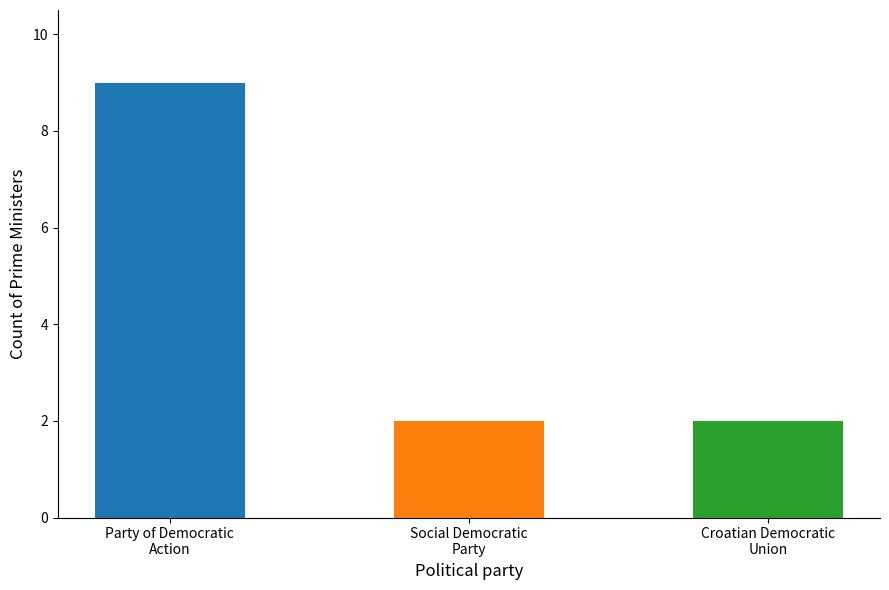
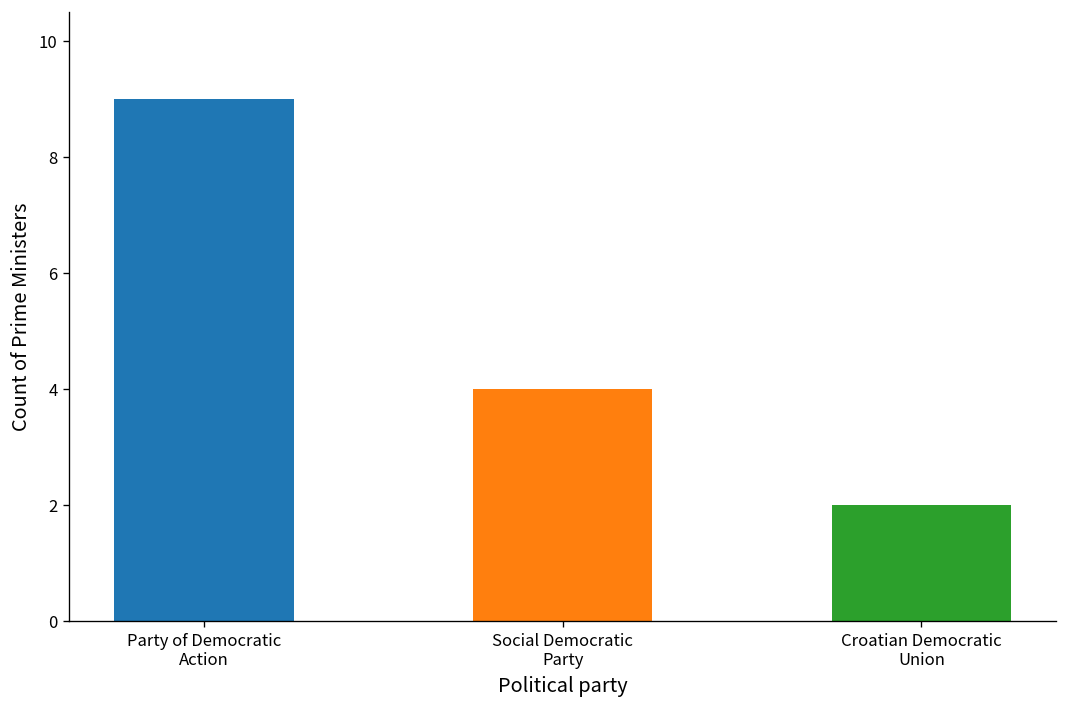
Social Democratic Party: 2 -> 4
